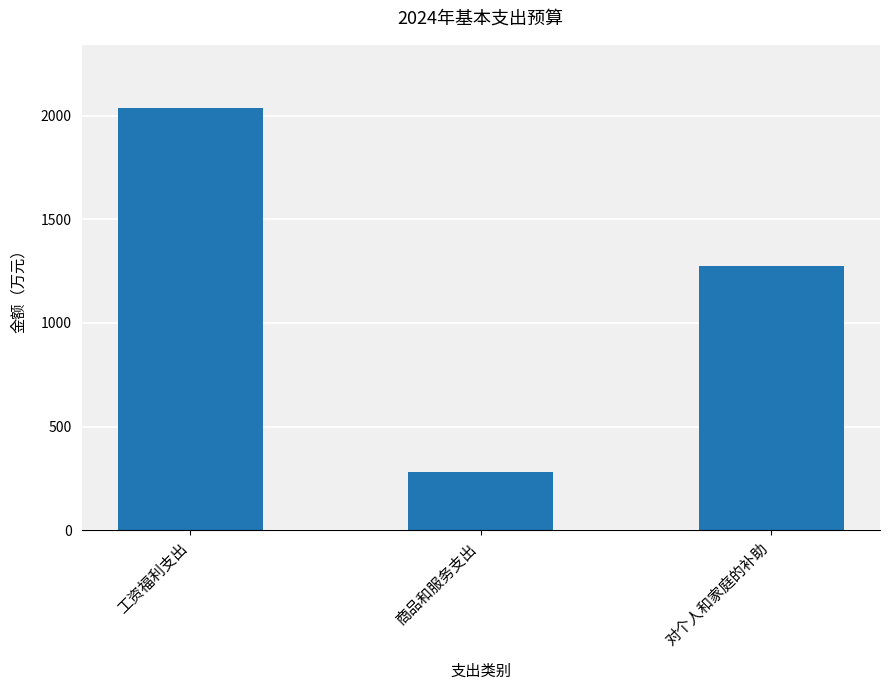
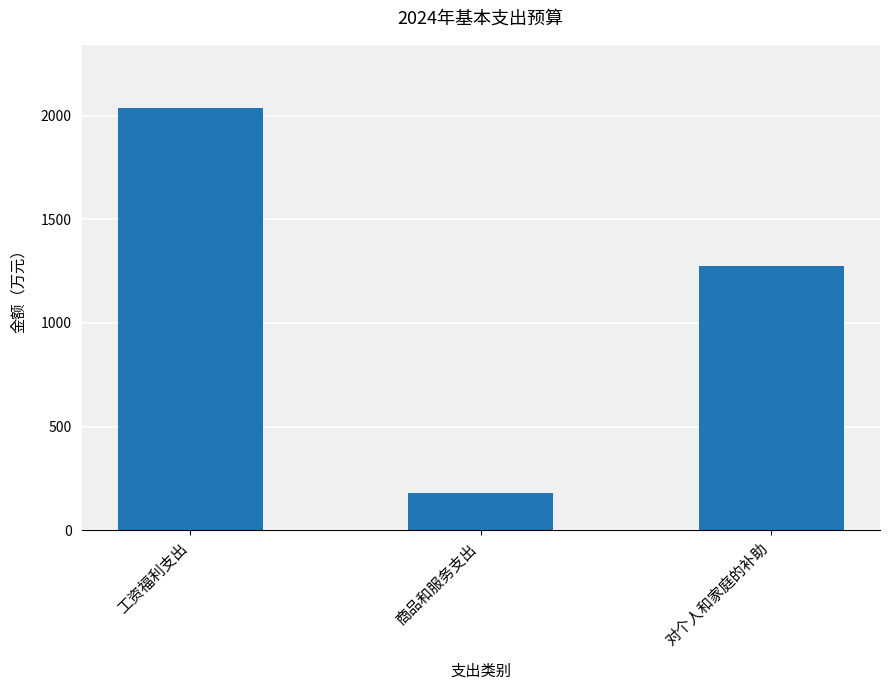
商品和服务支出: 280 -> 180
